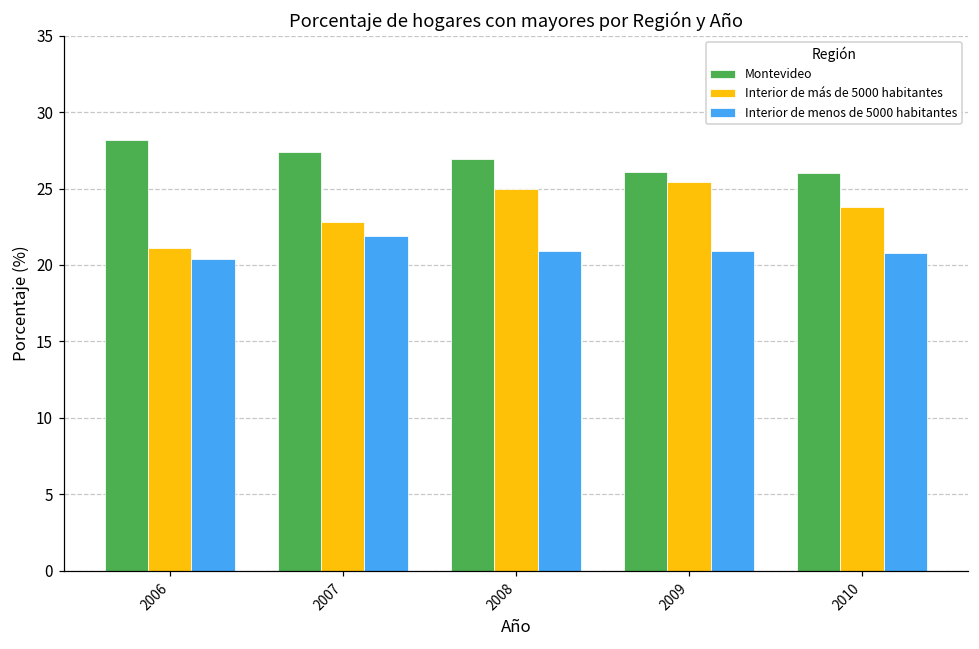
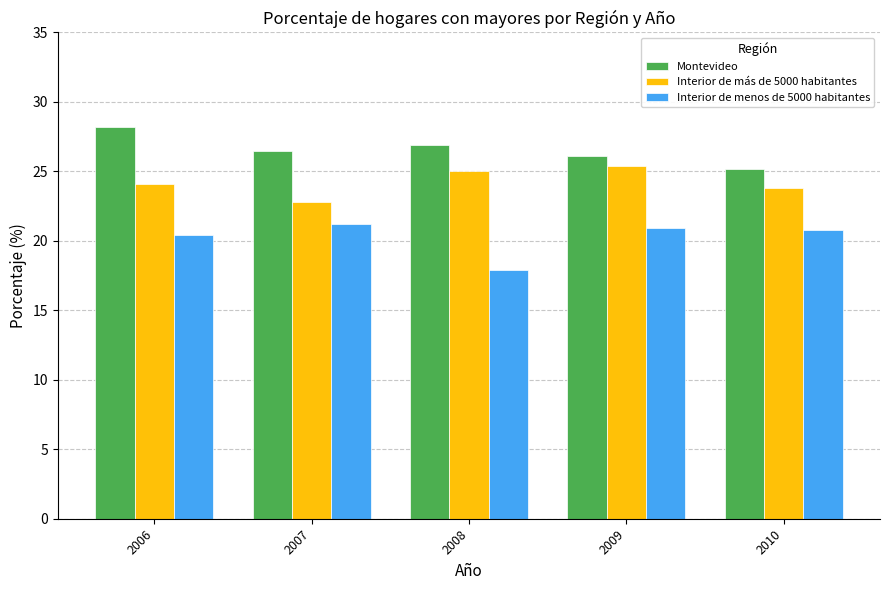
Interior de más de 5000 habitantes, 2006: 21.1 -> 24.1
Montevideo, 2007: 27.4 -> 26.5
Interior de menos de 5000 habitantes, 2007: 21.9 -> 21.2
Interior de menos de 5000 habitantes, 2008: 20.9 -> 17.9
Montevideo, 2010: 26.0 -> 25.2
